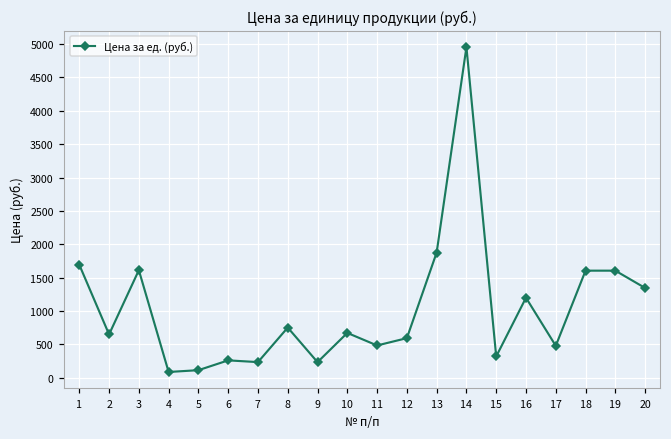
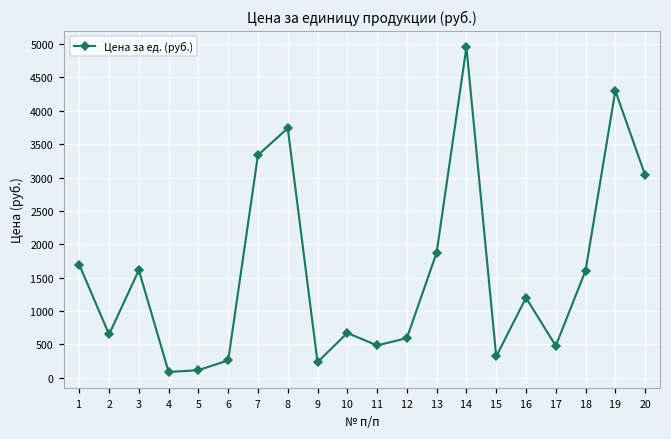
7: 200 -> 3300
8: 800 -> 3700
19: 1600 -> 4300
20: 1300 -> 3000
